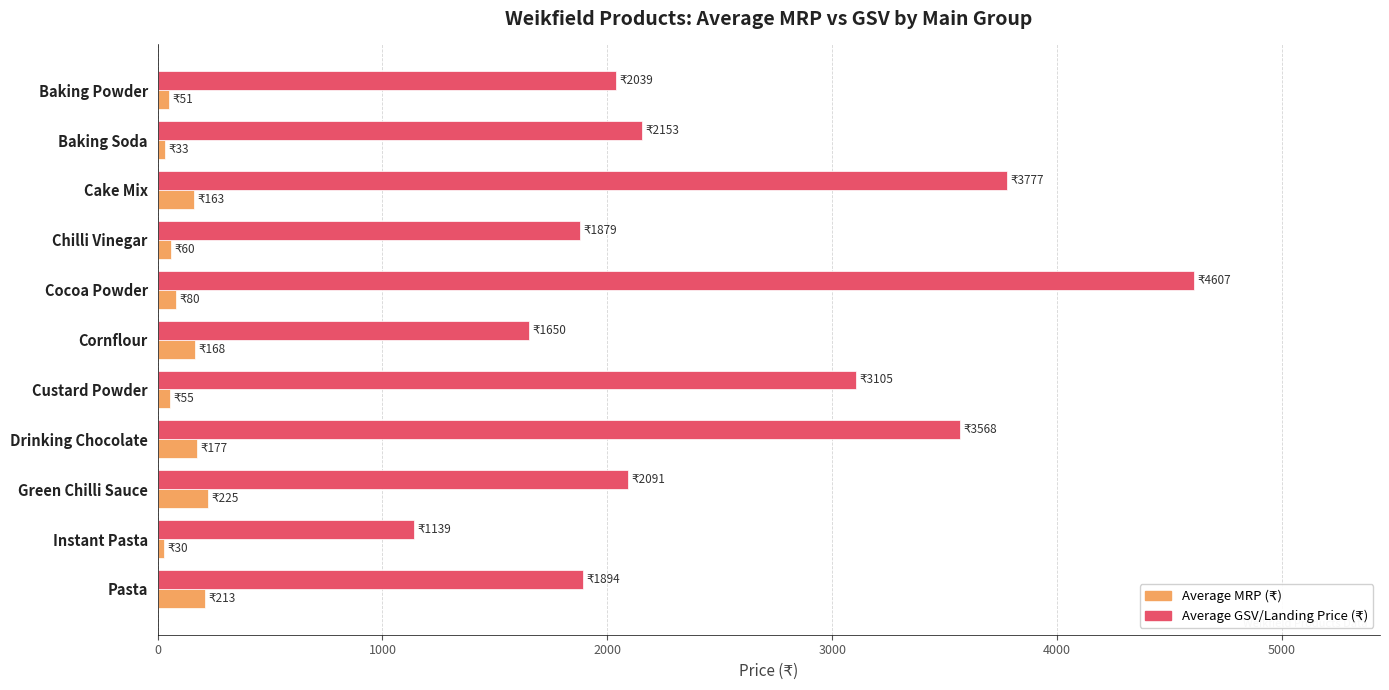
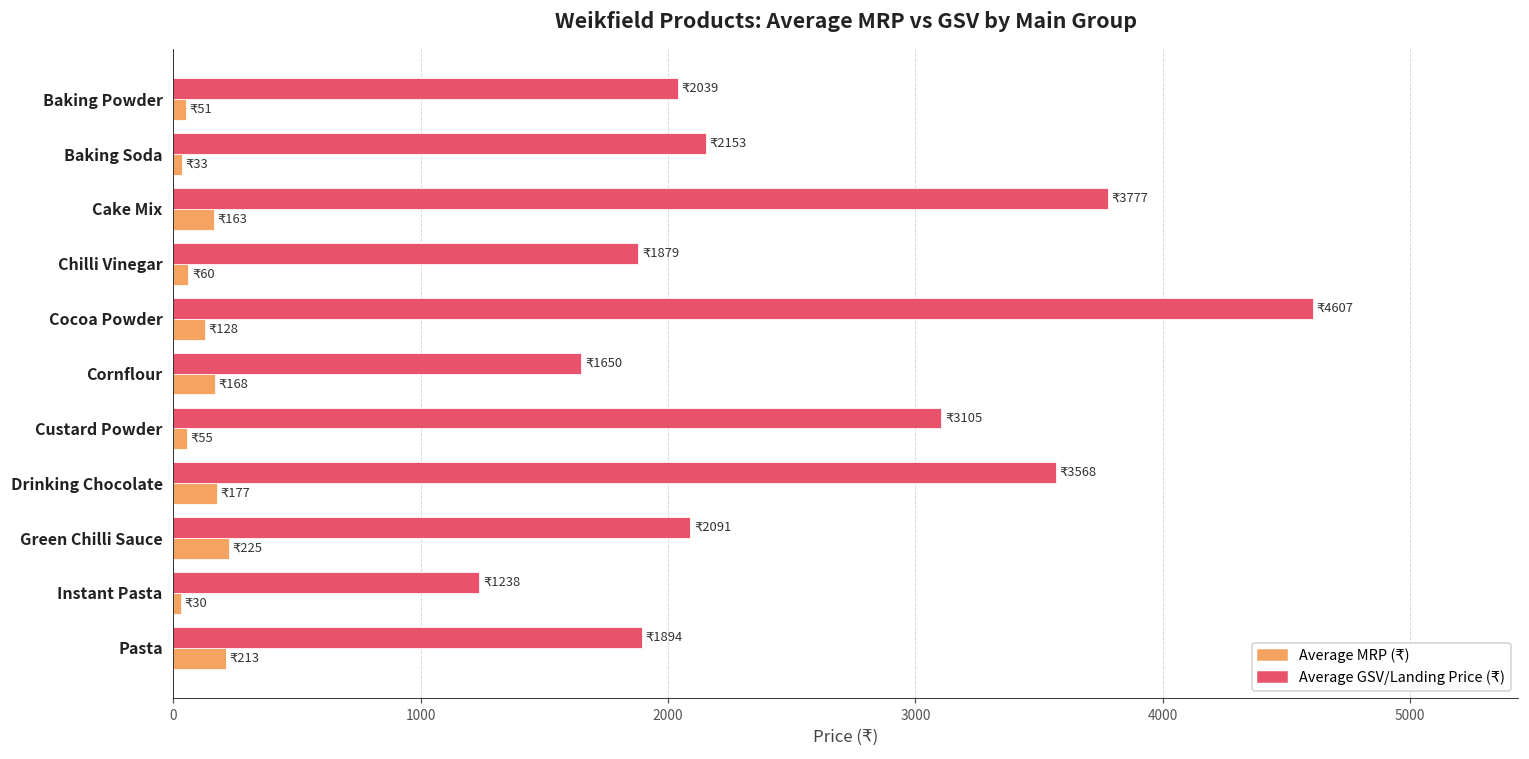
Average MRP (₹), Cocoa Powder: 80 -> 128
Average GSV/Landing Price (₹), Instant Pasta: 1139 -> 1238
